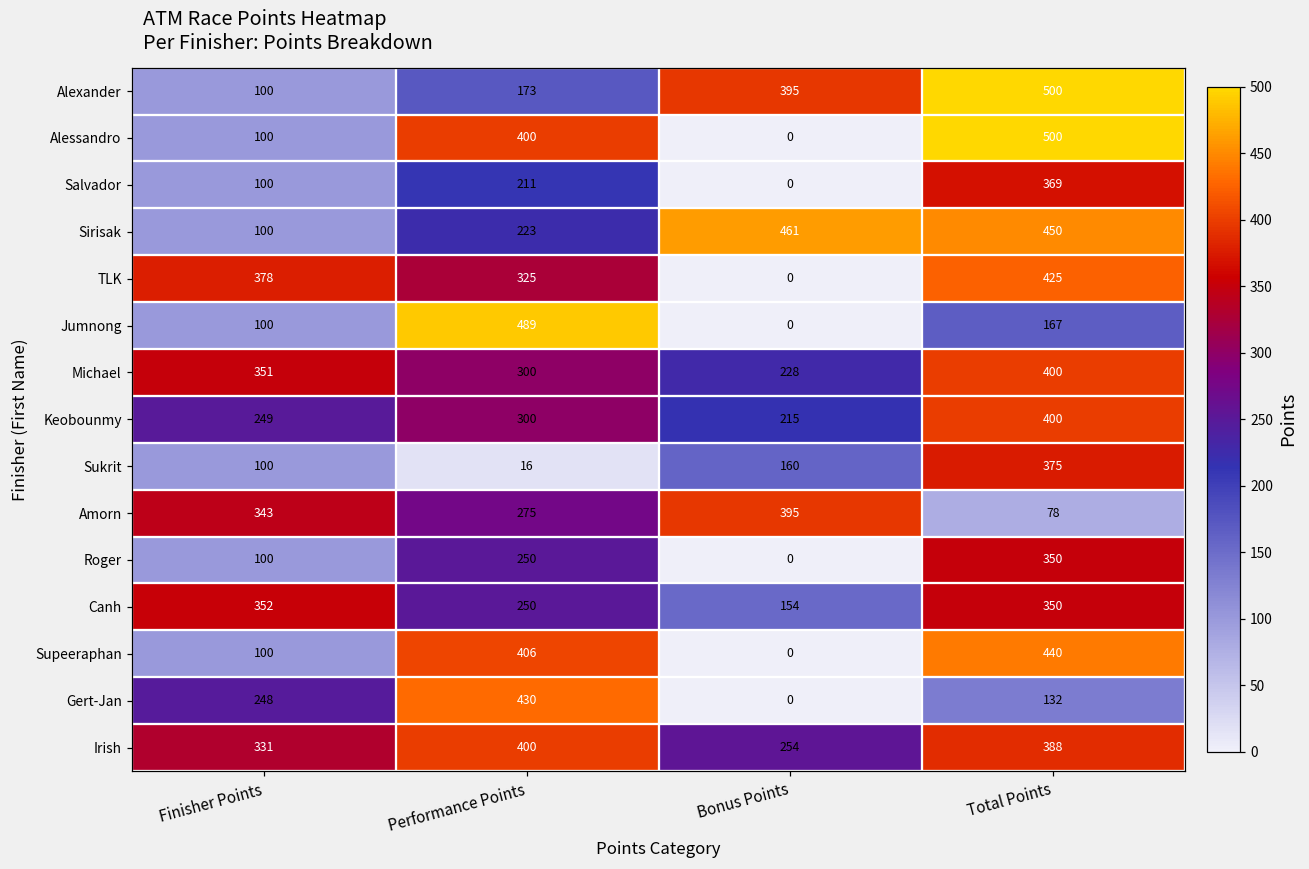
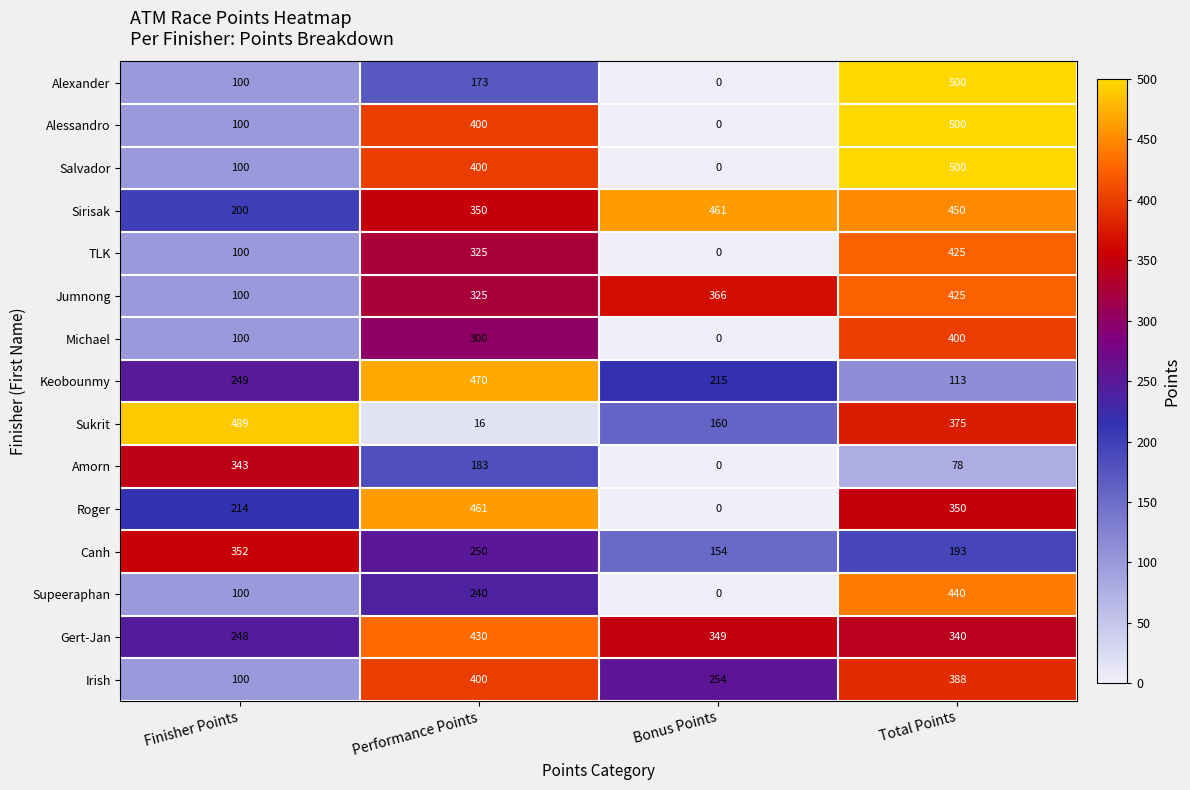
Alexander, Bonus Points: 395 -> 0
Salvador, Performance Points: 211 -> 400
Salvador, Total Points: 369 -> 500
Sirisak, Finisher Points: 100 -> 200
Sirisak, Performance Points: 223 -> 350
TLK, Finisher Points: 378 -> 100
Jumnong, Performance Points: 489 -> 325
Jumnong, Bonus Points: 0 -> 366
Jumnong, Total Points: 167 -> 425
Michael, Finisher Points: 351 -> 100
Michael, Bonus Points: 228 -> 0
Keobounmy, Performance Points: 300 -> 470
Keobounmy, Total Points: 400 -> 113
Sukrit, Finisher Points: 100 -> 489
Amorn, Performance Points: 275 -> 183
Amorn, Bonus Points: 395 -> 0
Roger, Finisher Points: 100 -> 214
Roger, Performance Points: 250 -> 461
Canh, Total Points: 350 -> 193
Supeeraphan, Performance Points: 406 -> 240
Gert-Jan, Bonus Points: 0 -> 349
Gert-Jan, Total Points: 132 -> 340
Irish, Finisher Points: 331 -> 100
